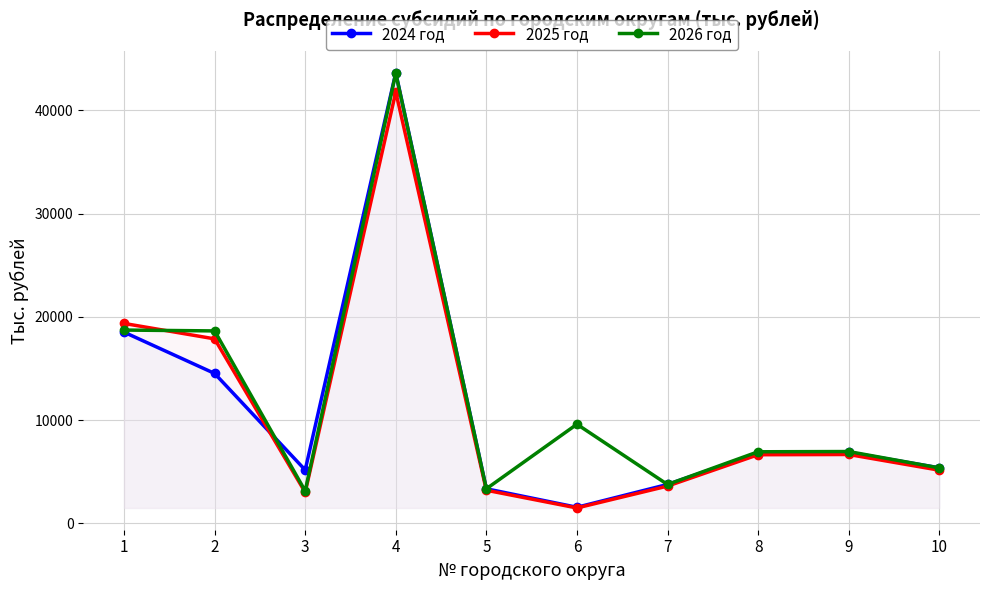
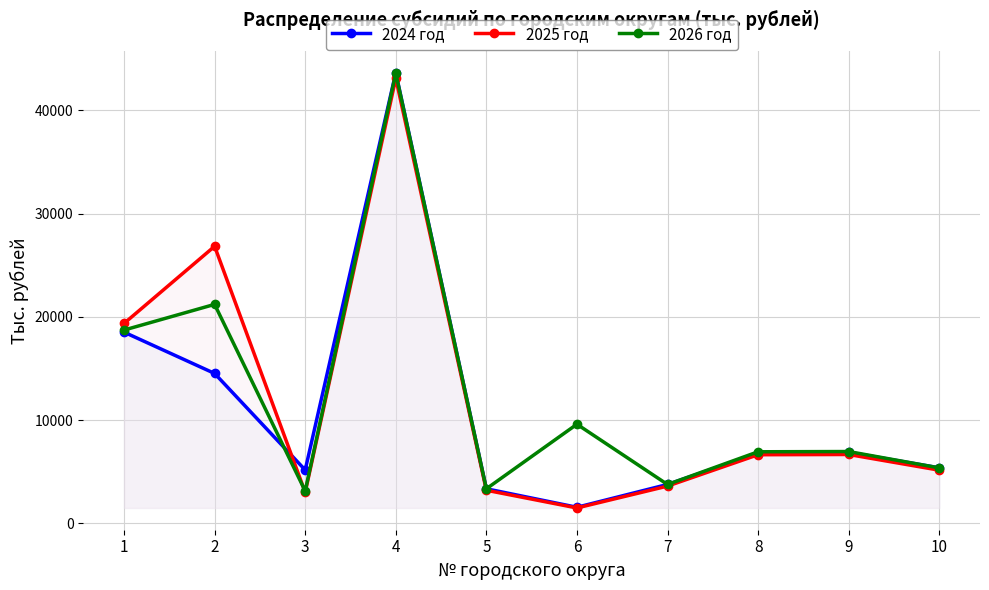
2025 год, 2: 17900 -> 26800
2026 год, 2: 18600 -> 21200
2025 год, 4: 41800 -> 43100
